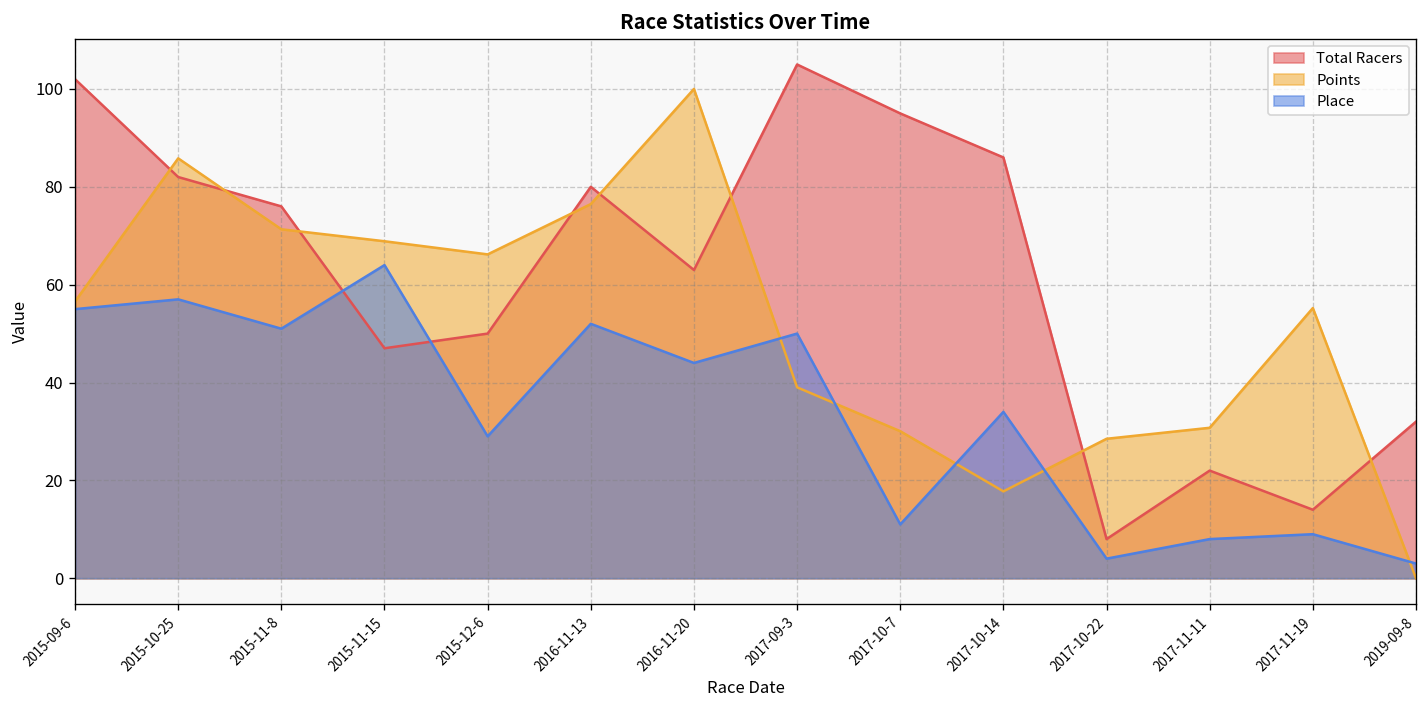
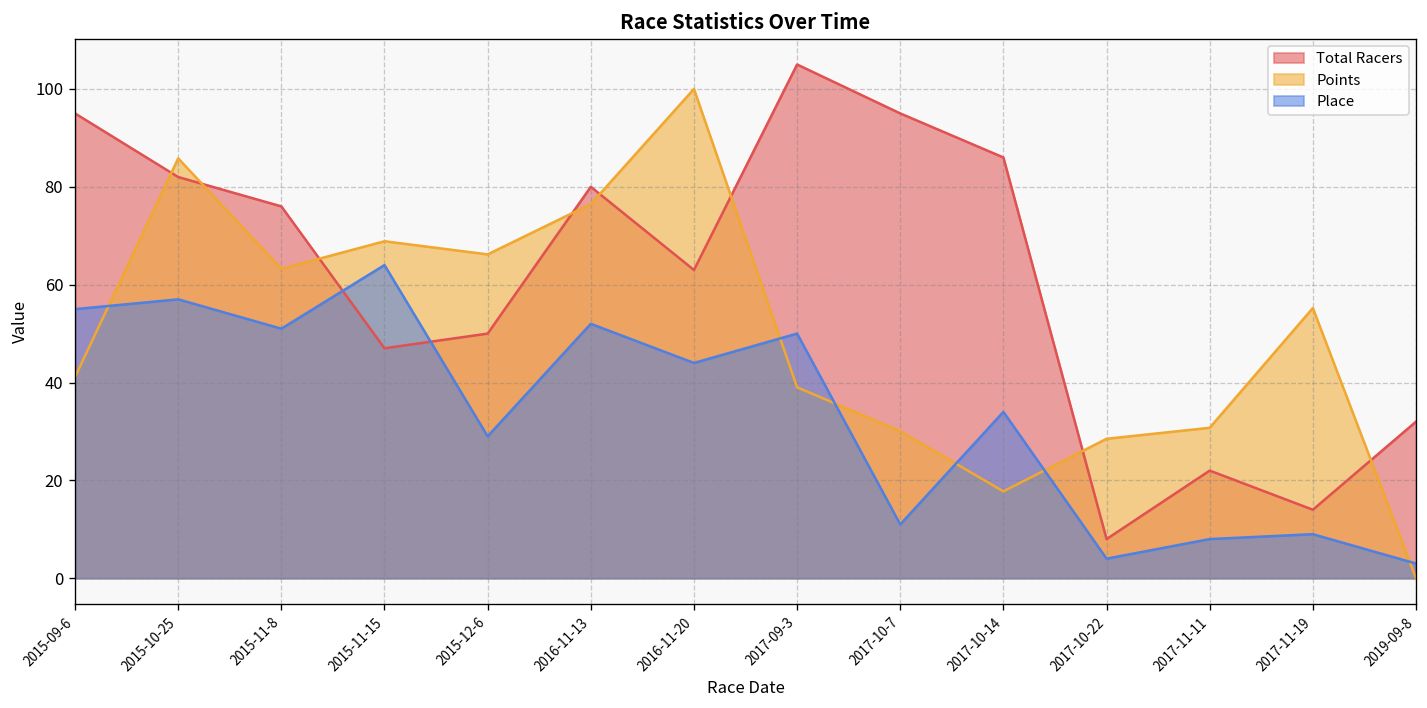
Total Racers, 2015-09-6: 102 -> 95
Points, 2015-09-6: 57 -> 41
Points, 2015-11-8: 71 -> 63
